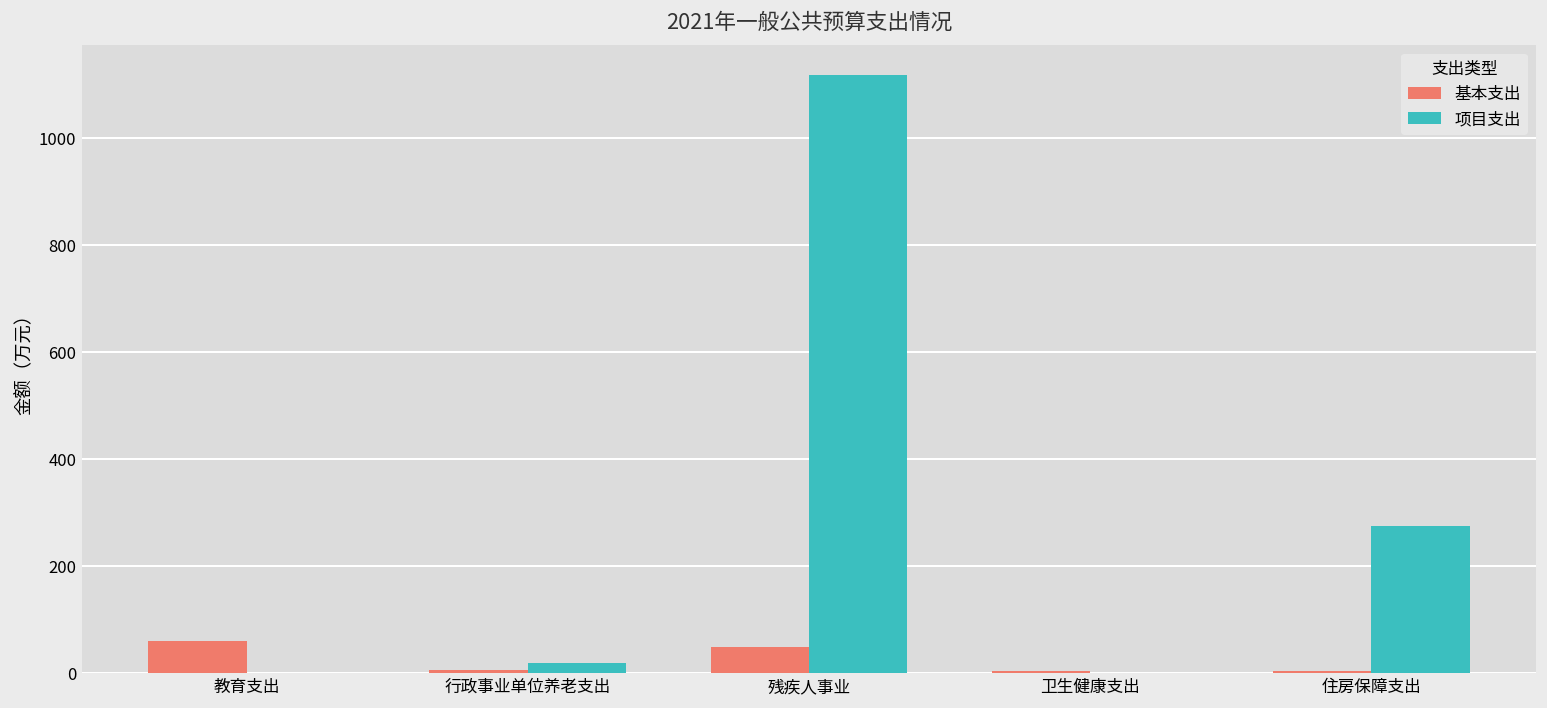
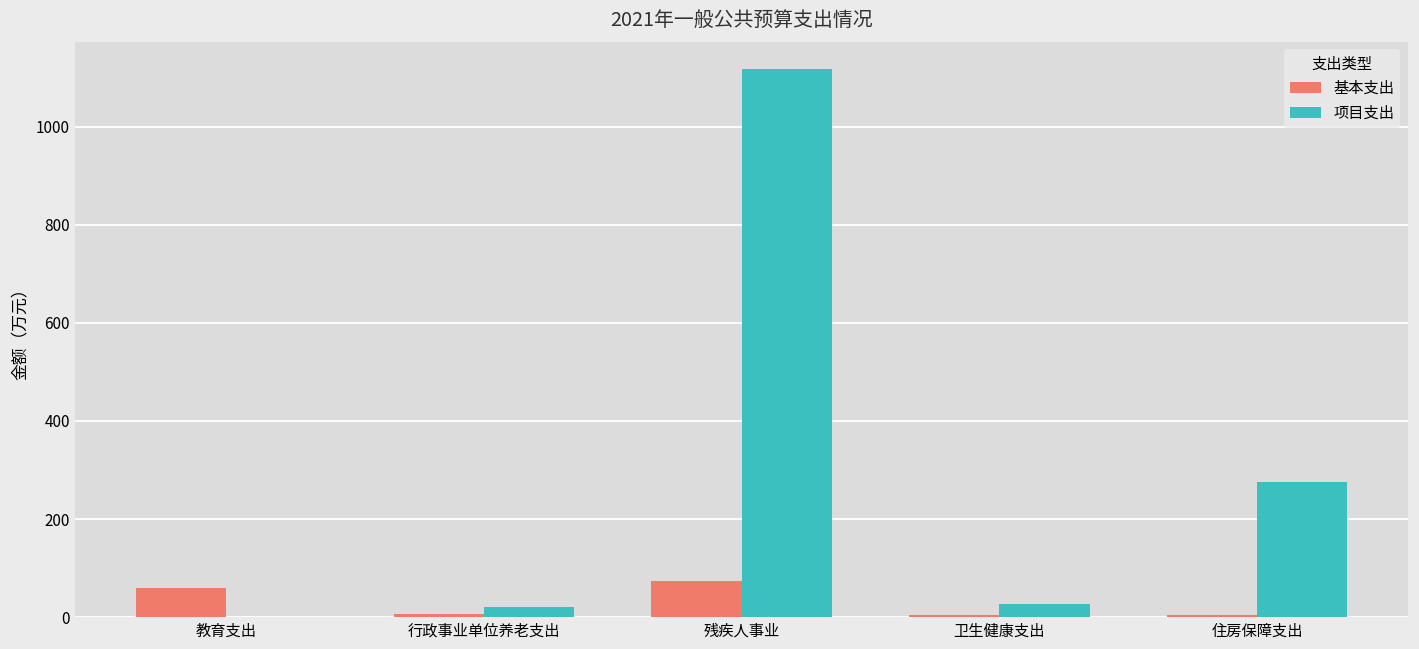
基本支出, 残疾人事业: 50 -> 70
项目支出, 卫生健康支出: 0 -> 30
